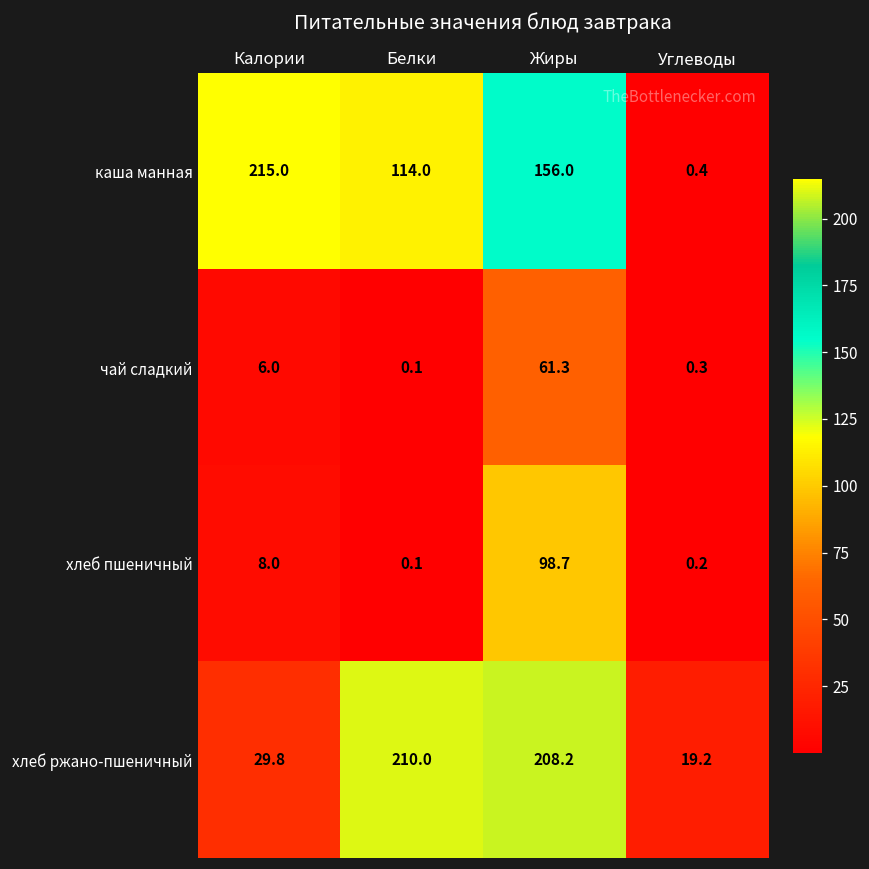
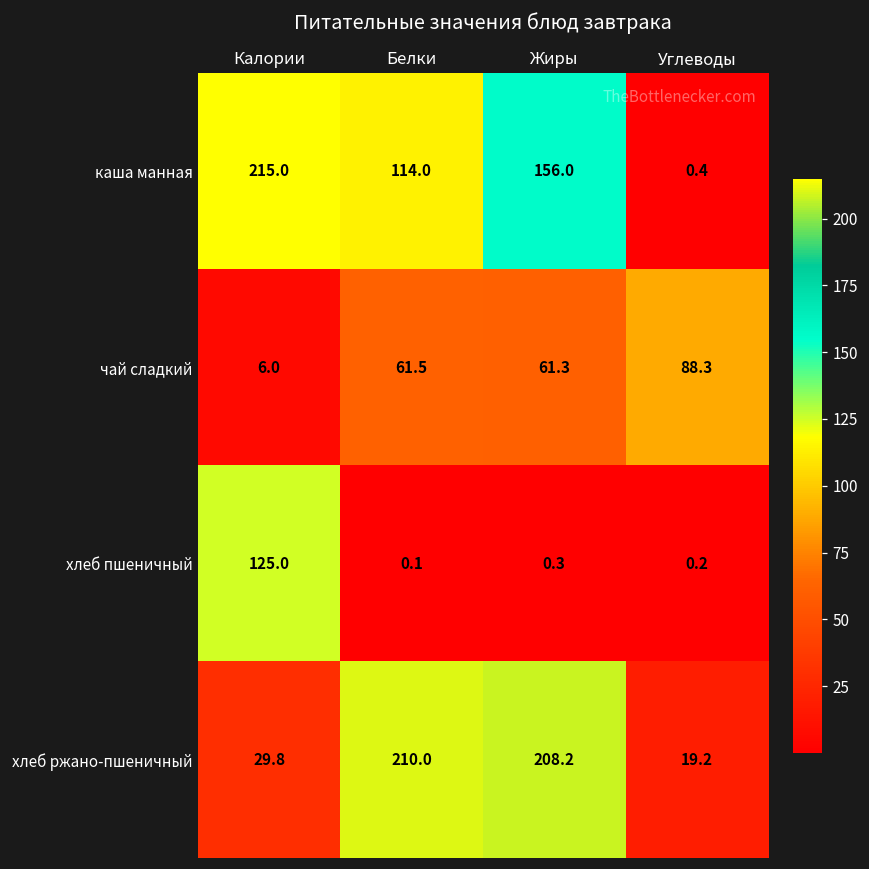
чай сладкий, Белки: 0.1 -> 61.5
чай сладкий, Углеводы: 0.3 -> 88.3
хлеб пшеничный, Калории: 8.0 -> 125.0
хлеб пшеничный, Жиры: 98.7 -> 0.3
